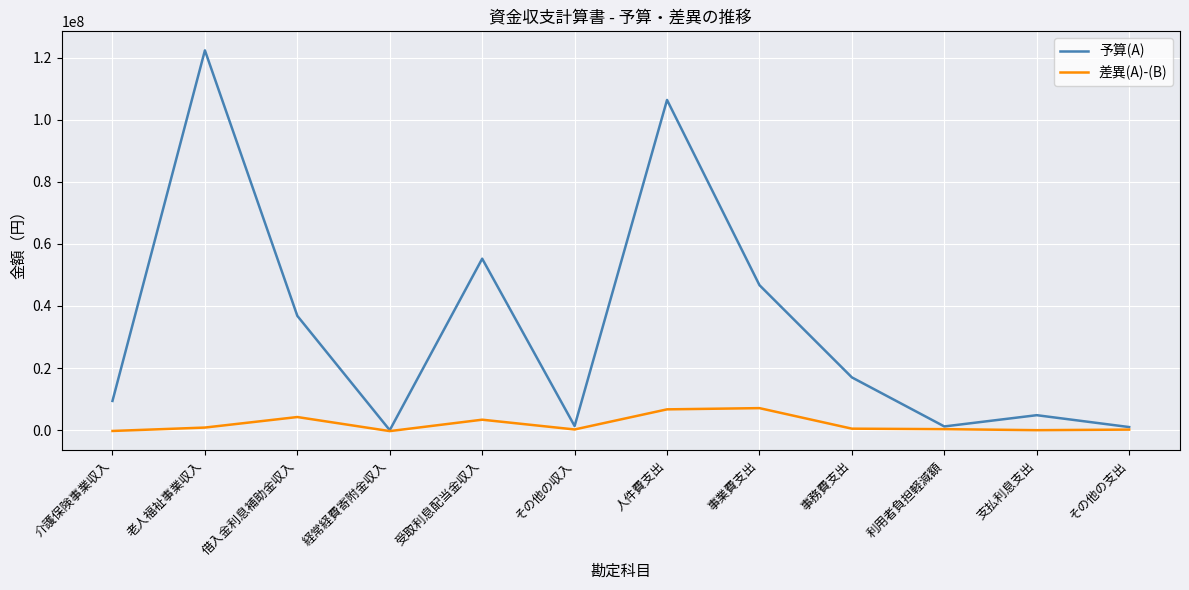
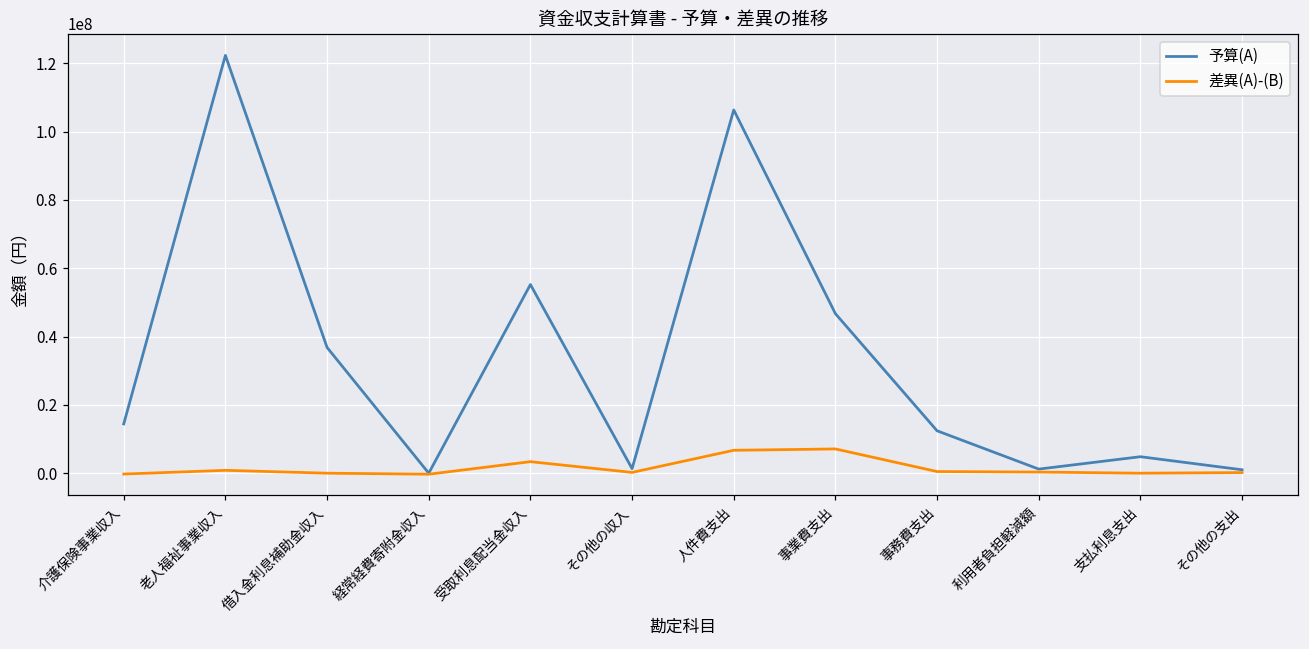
予算(A), 介護保険事業収入: 9000000 -> 14000000
差異(A)-(B), 借入金利息補助金収入: 4000000 -> 0
予算(A), 事務費支出: 17000000 -> 12000000
